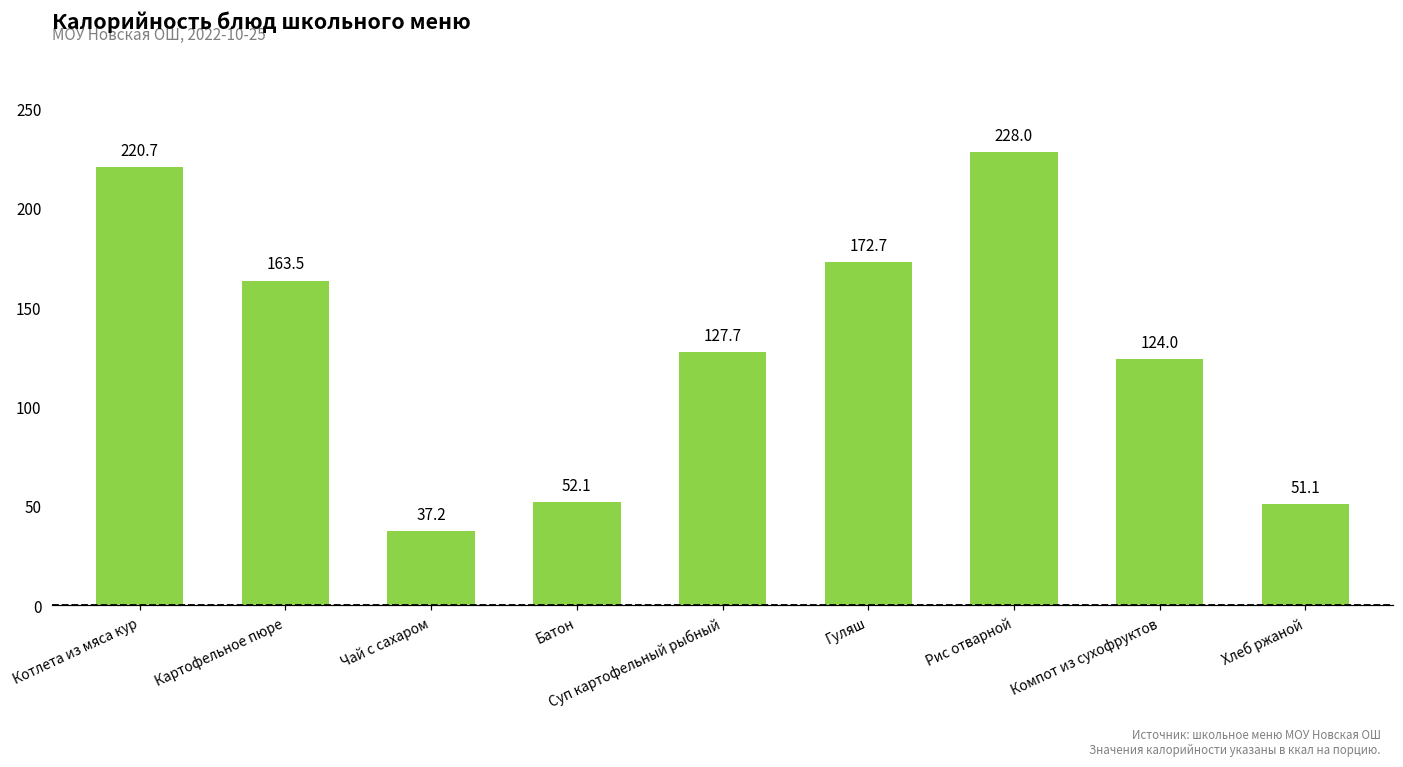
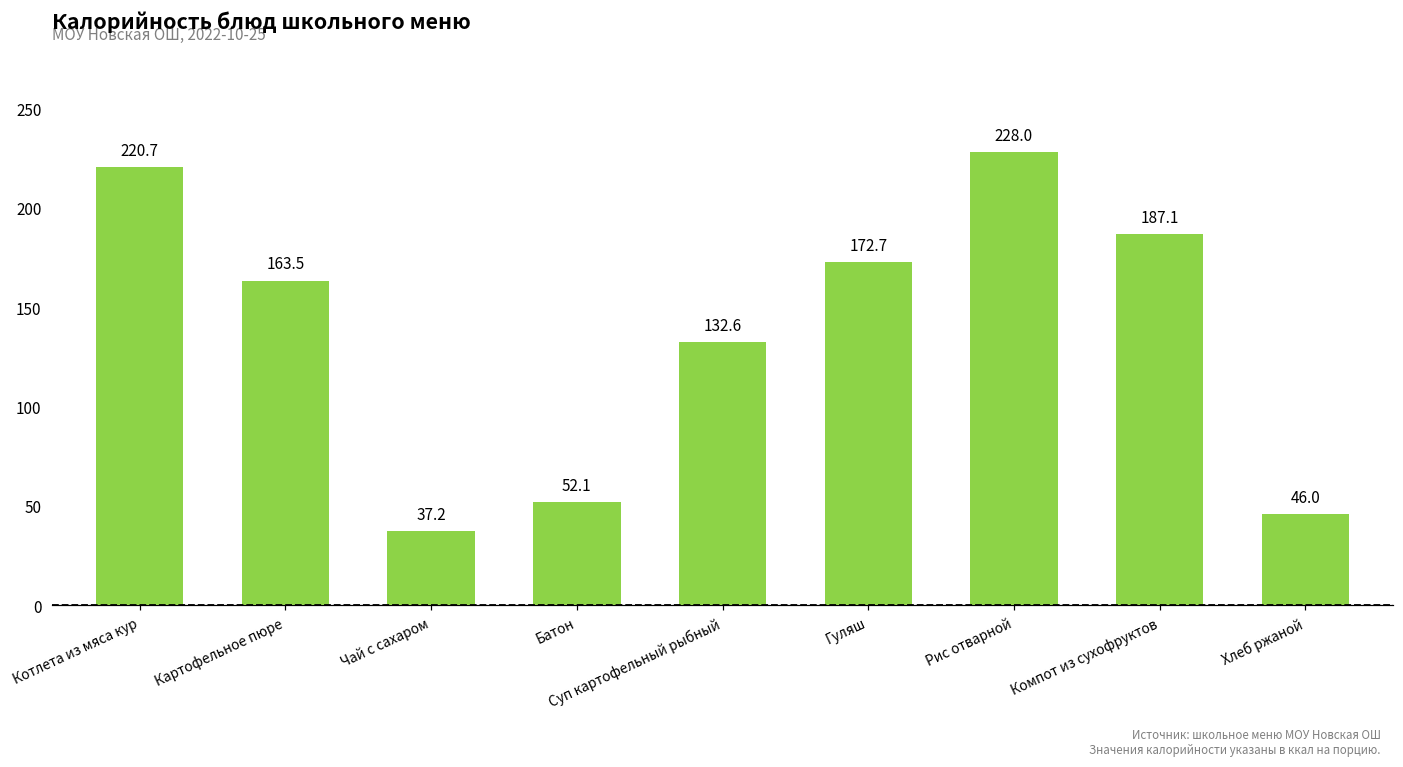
Суп картофельный рыбный: 127.7 -> 132.6
Компот из сухофруктов: 124.0 -> 187.1
Хлеб ржаной: 51.1 -> 46.0
